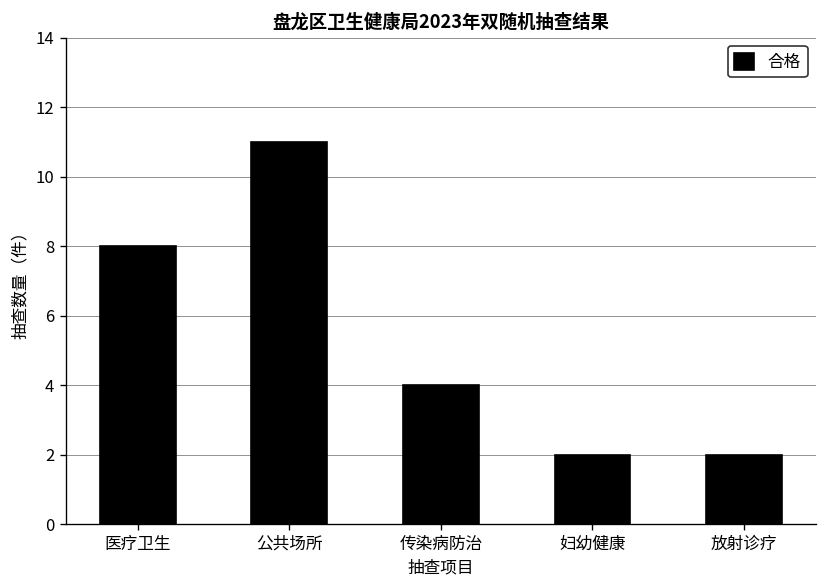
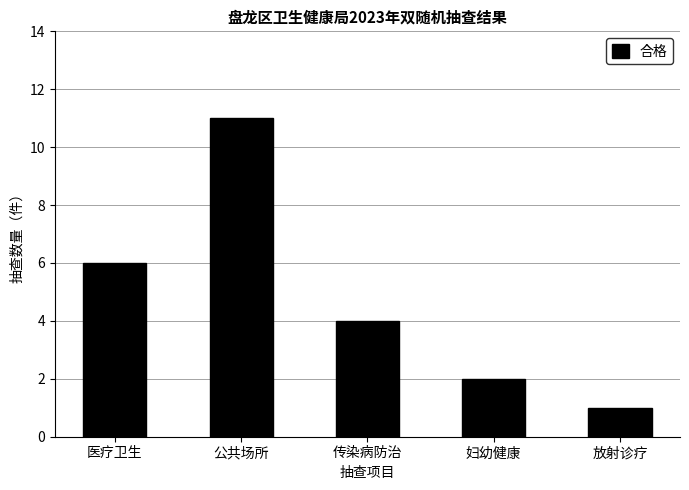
医疗卫生: 8 -> 6
放射诊疗: 2 -> 1
